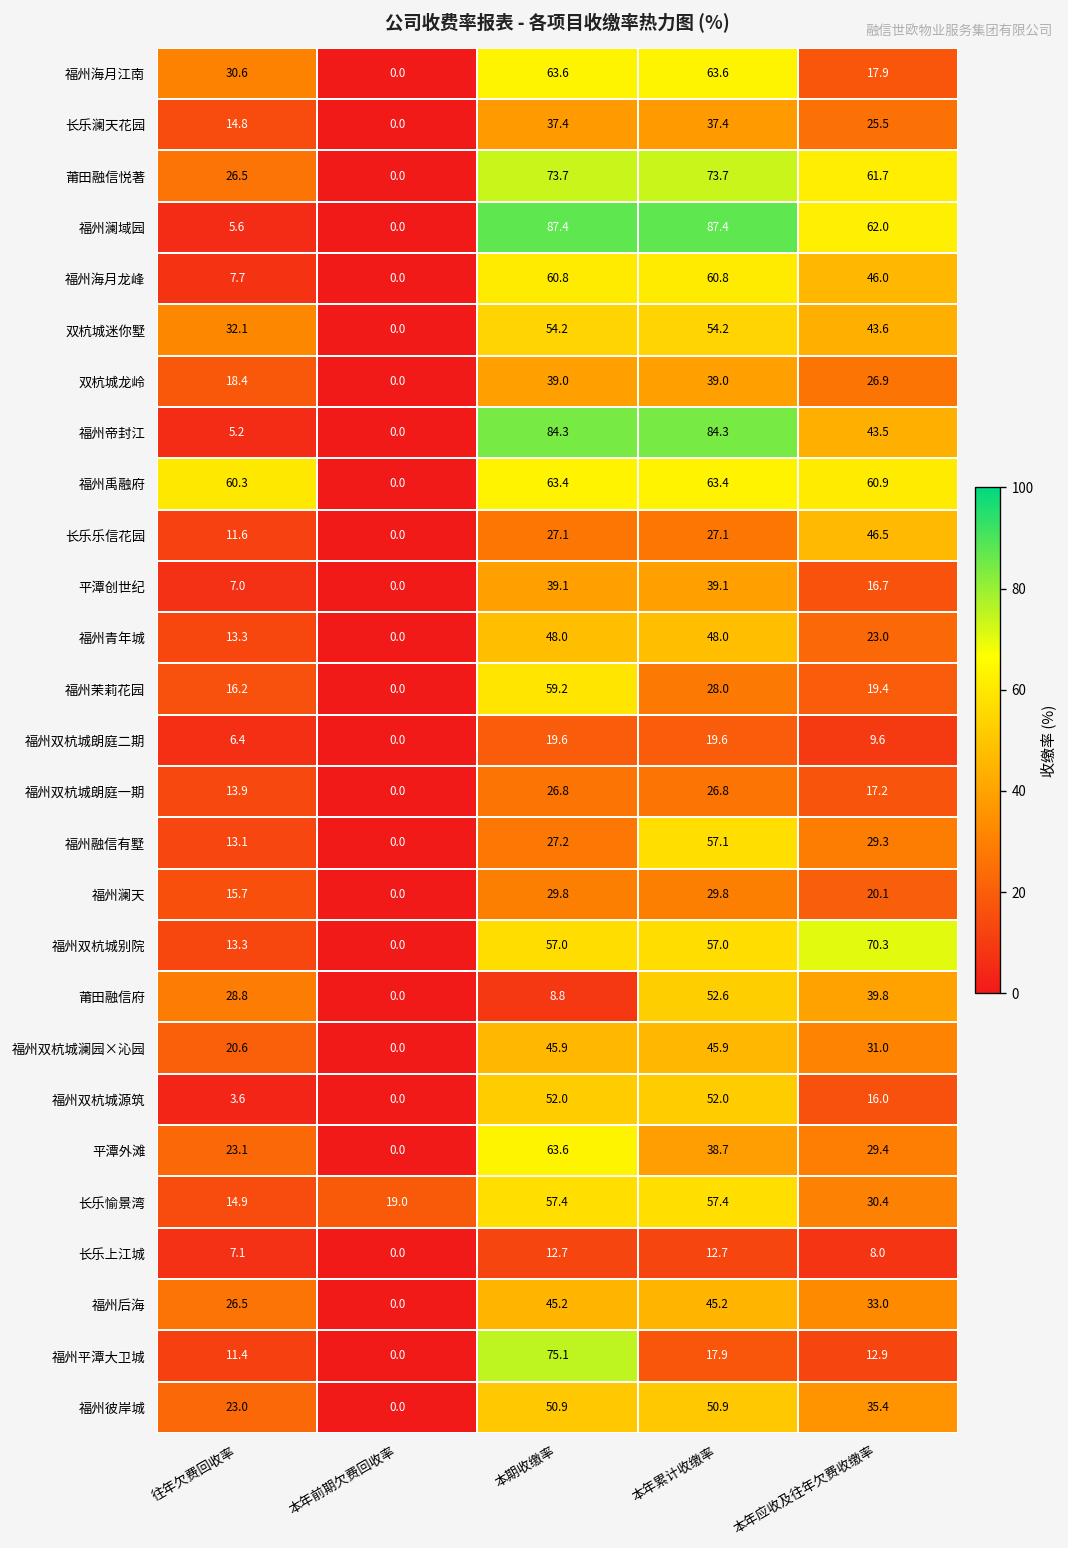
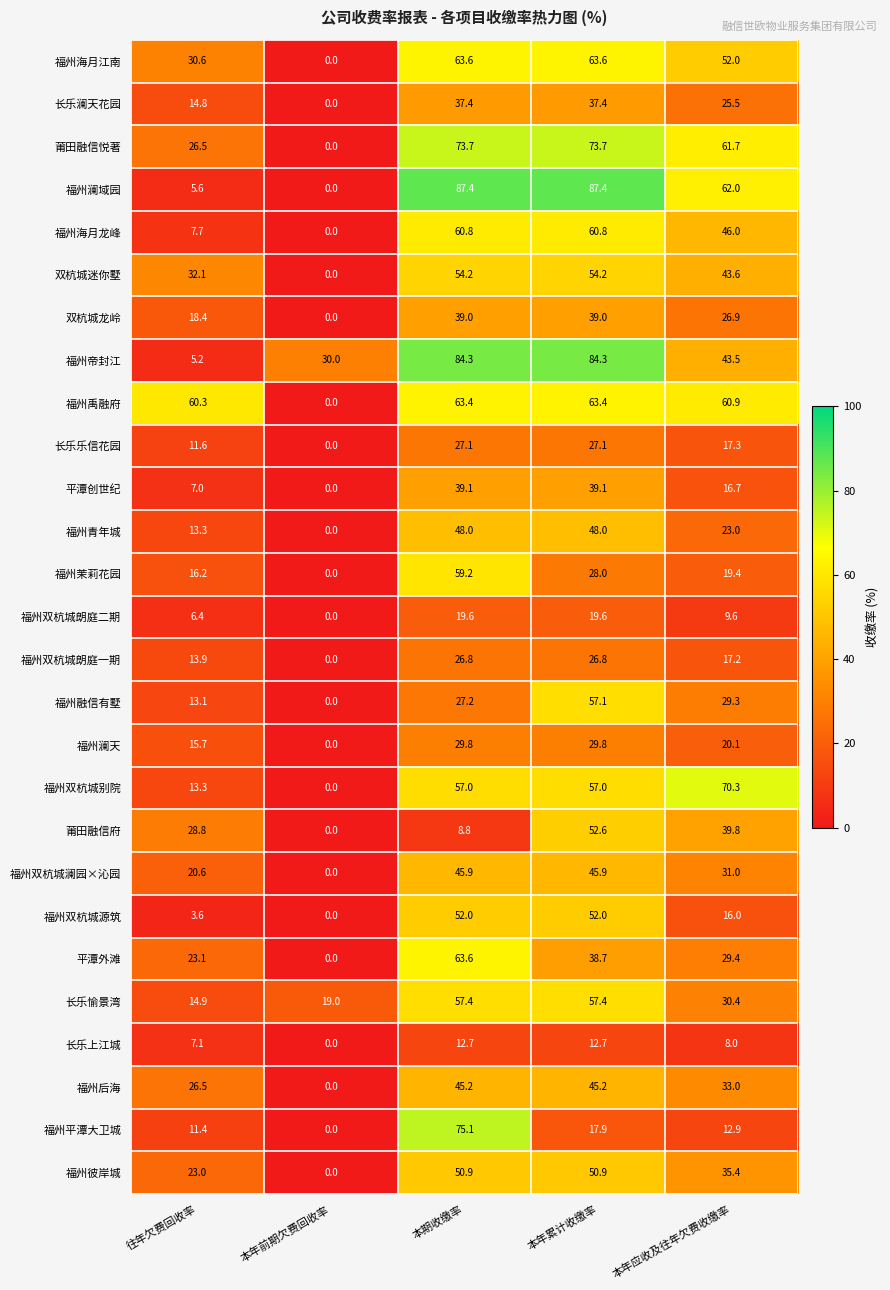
福州海月江南, 本年应收及往年欠费收缴率: 17.9 -> 52.0
福州帝封江, 本年前期欠费回收率: 0.0 -> 30.0
长乐乐信花园, 本年应收及往年欠费收缴率: 46.5 -> 17.3
